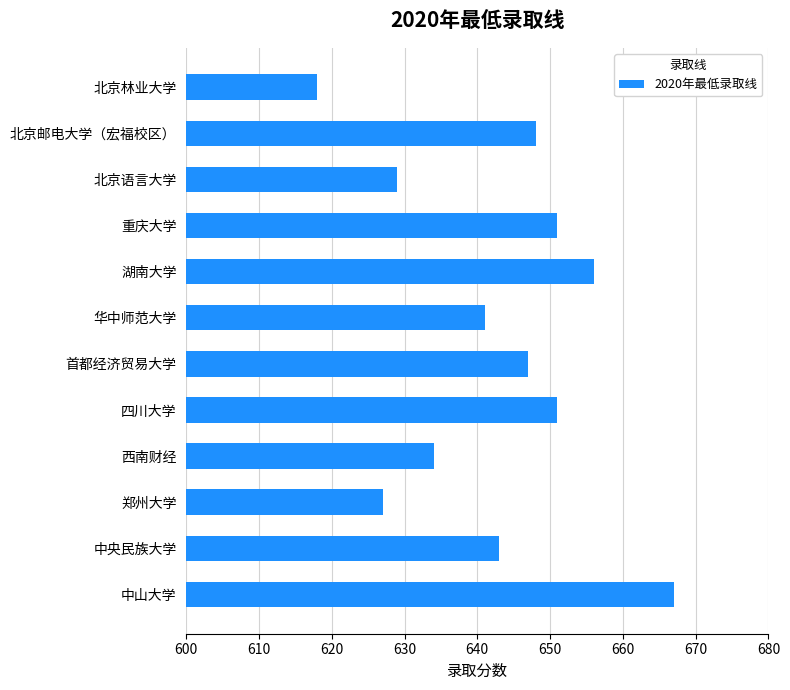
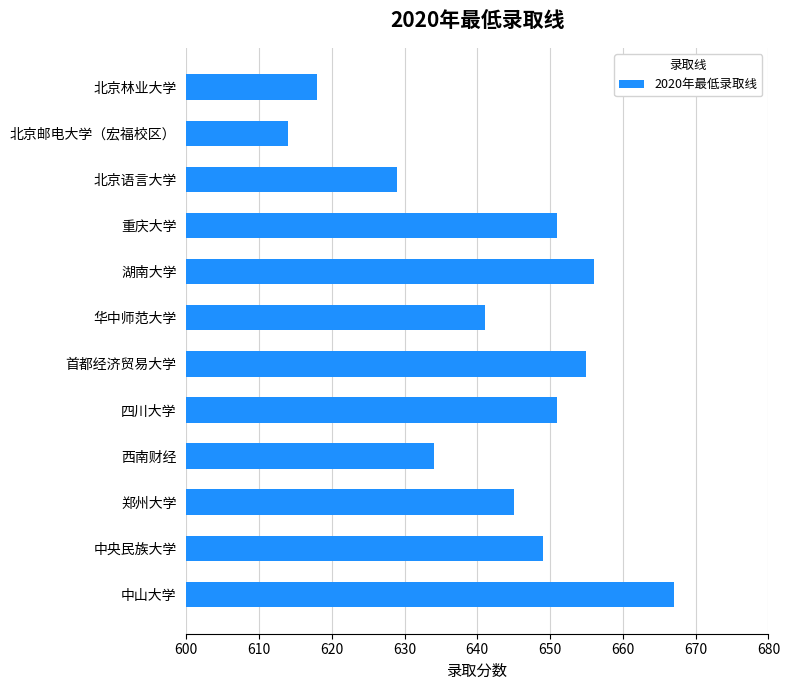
北京邮电大学（宏福校区）: 648 -> 614
首都经济贸易大学: 647 -> 655
郑州大学: 627 -> 645
中央民族大学: 643 -> 649
